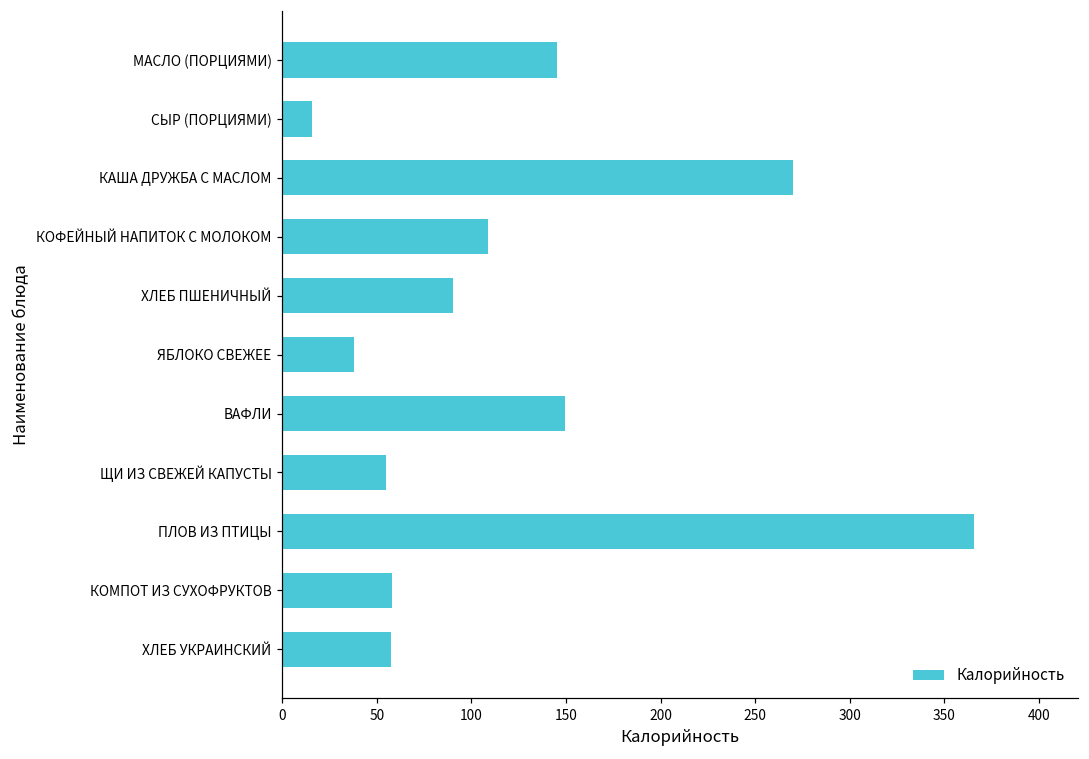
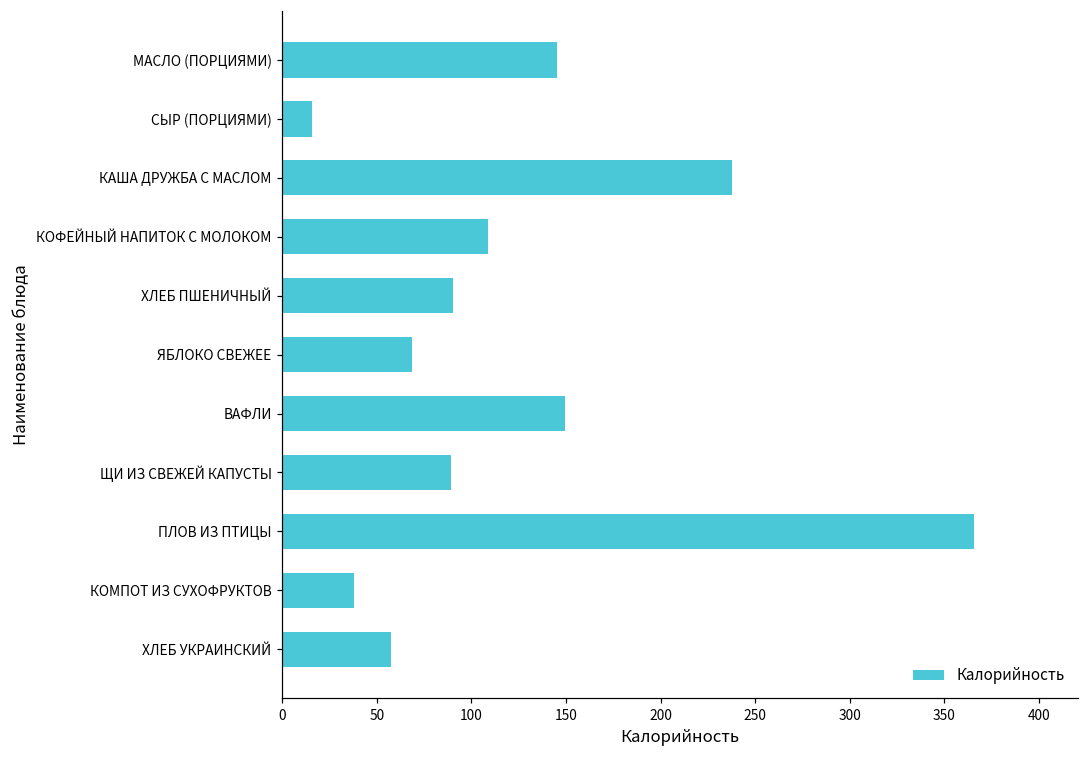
КАША ДРУЖБА С МАСЛОМ: 270 -> 238
ЯБЛОКО СВЕЖЕЕ: 38 -> 68
ЩИ ИЗ СВЕЖЕЙ КАПУСТЫ: 55 -> 89
КОМПОТ ИЗ СУХОФРУКТОВ: 58 -> 38
